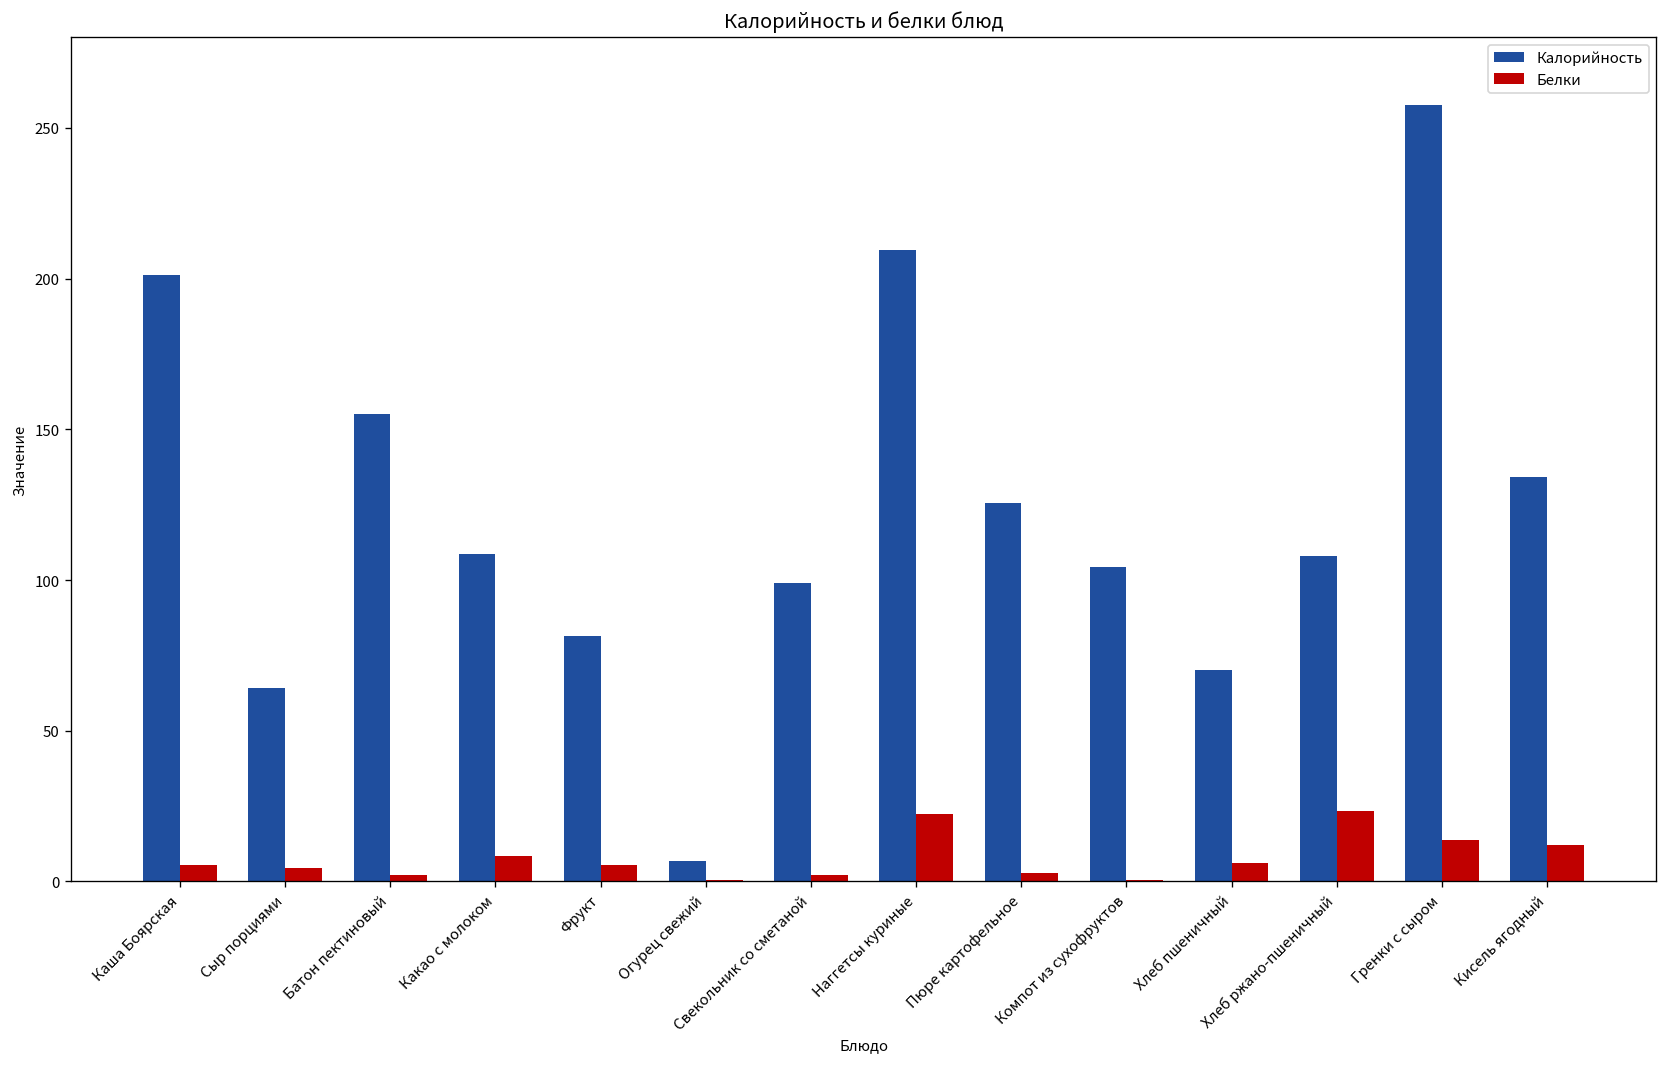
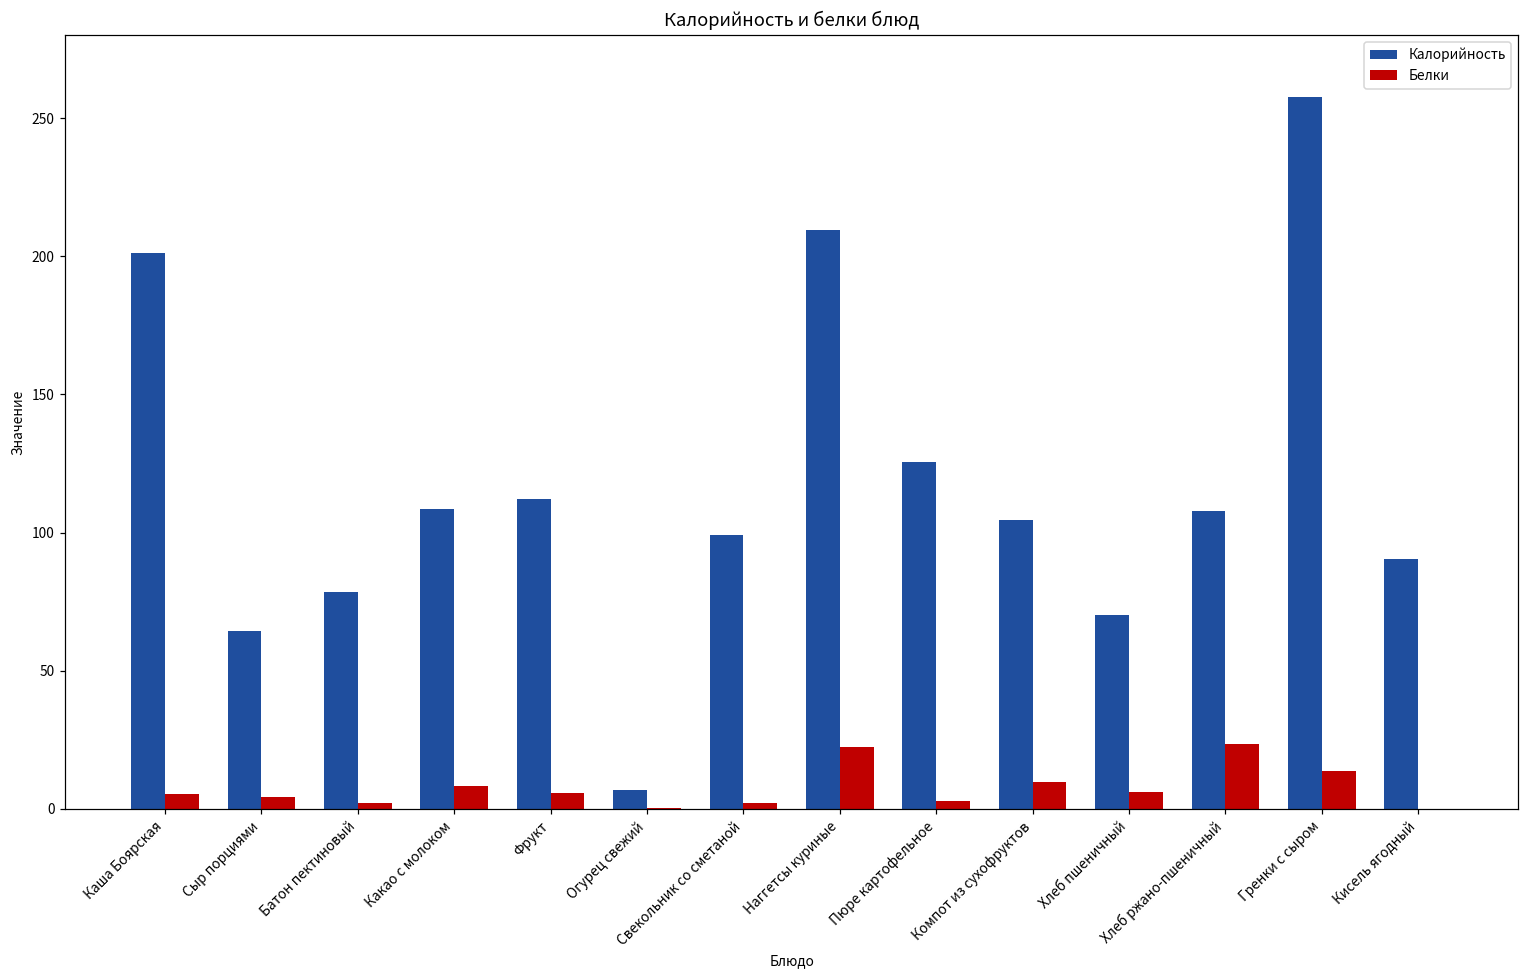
Калорийность, Батон пектиновый: 155 -> 79
Калорийность, Фрукт: 82 -> 112
Белки, Компот из сухофруктов: 0 -> 10
Калорийность, Кисель ягодный: 134 -> 91
Белки, Кисель ягодный: 12 -> 0
